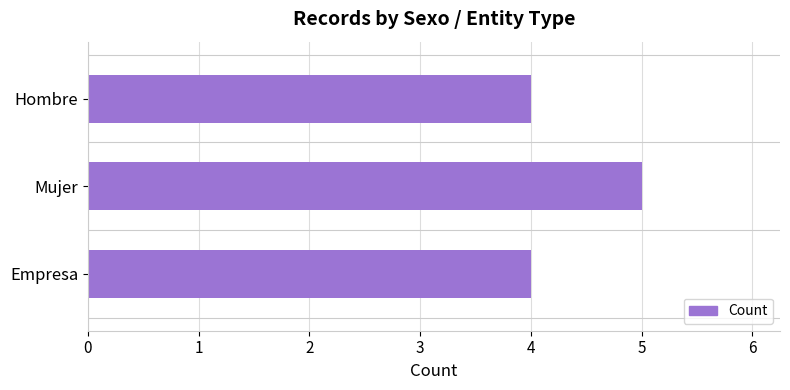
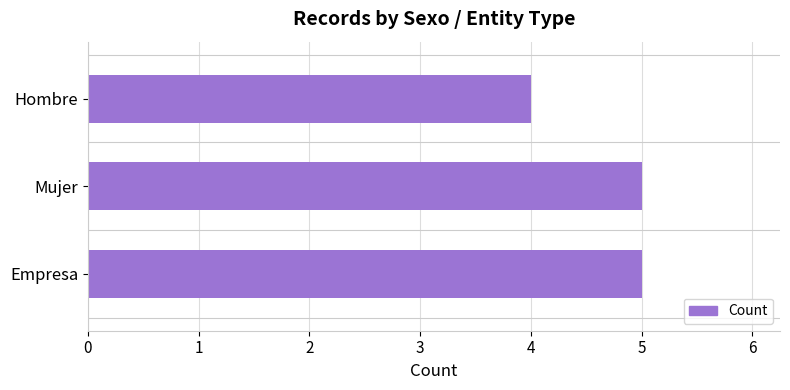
Empresa: 4 -> 5
